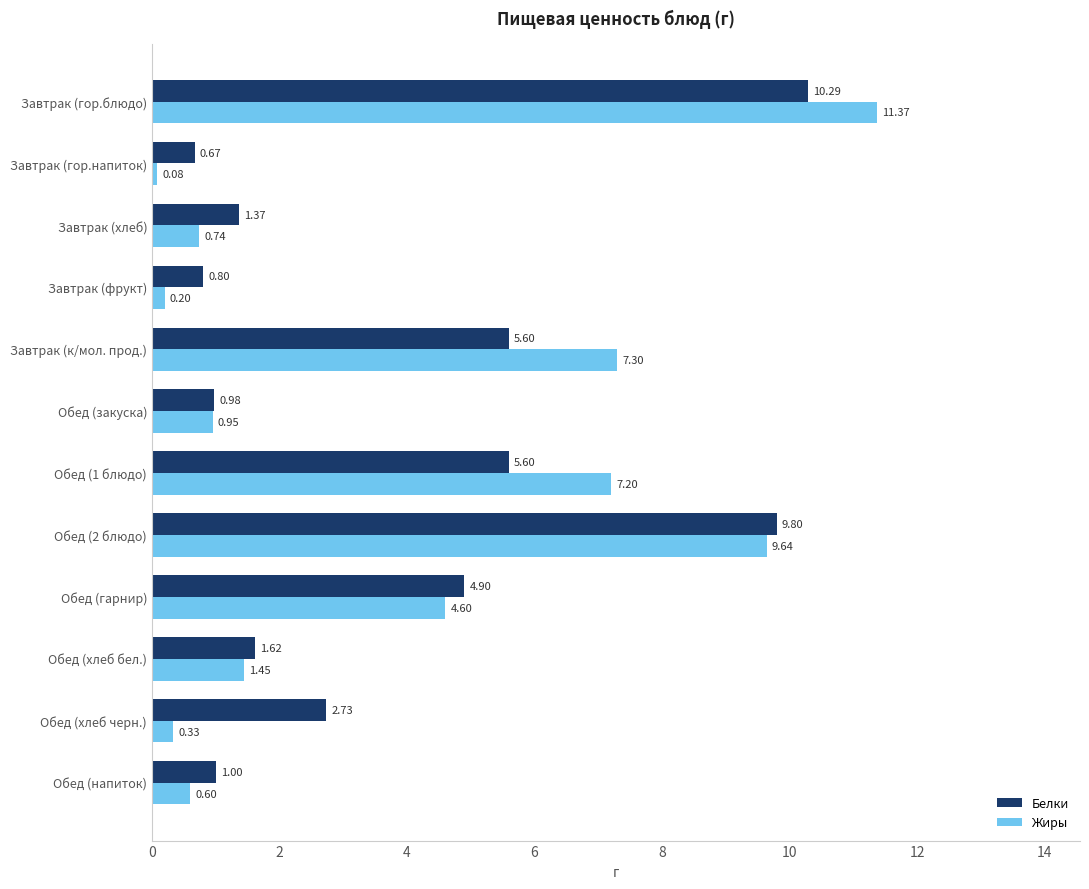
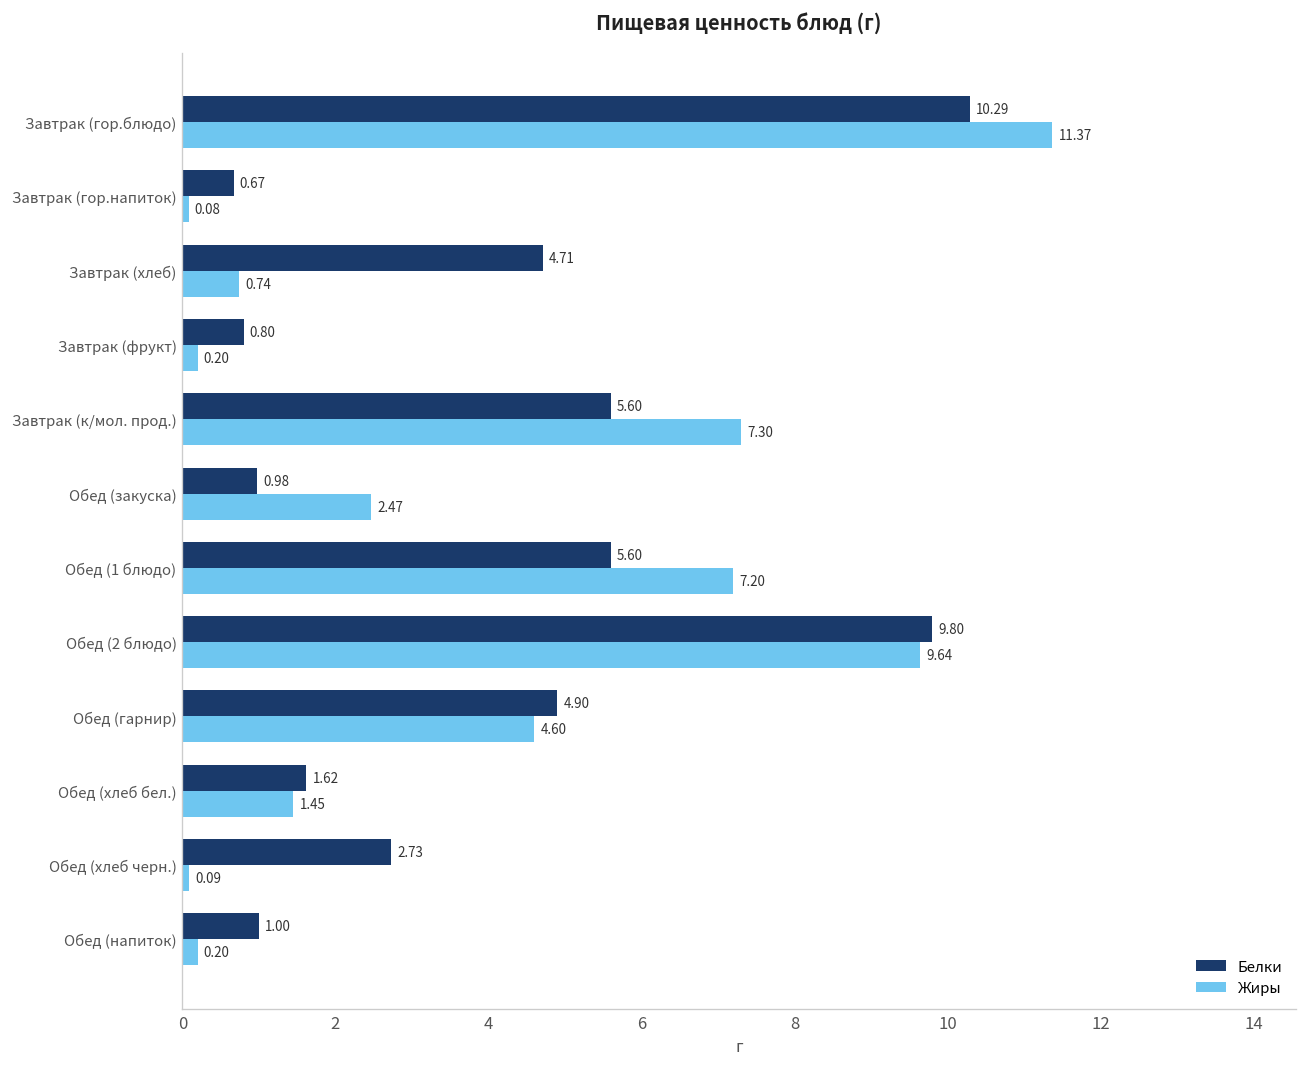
Белки, Завтрак (хлеб): 1.37 -> 4.71
Жиры, Обед (закуска): 0.95 -> 2.47
Жиры, Обед (хлеб черн.): 0.33 -> 0.09
Жиры, Обед (напиток): 0.60 -> 0.20
